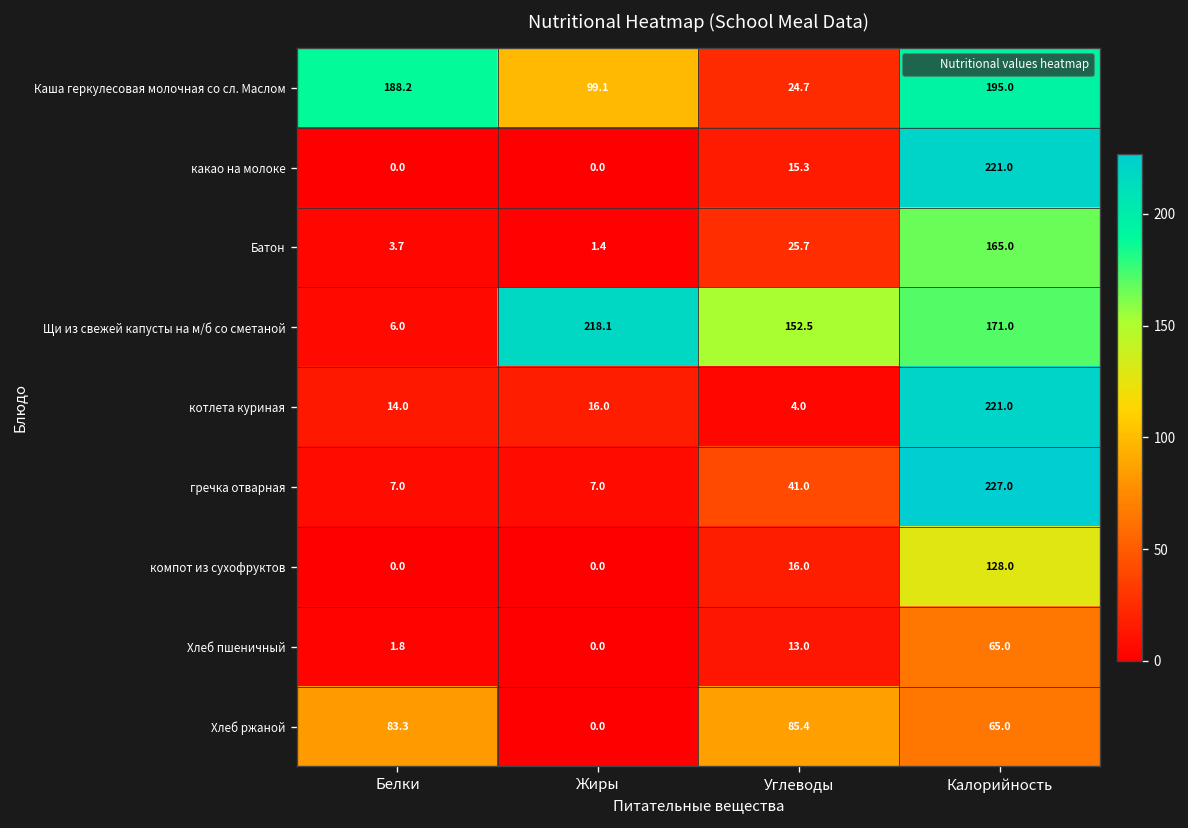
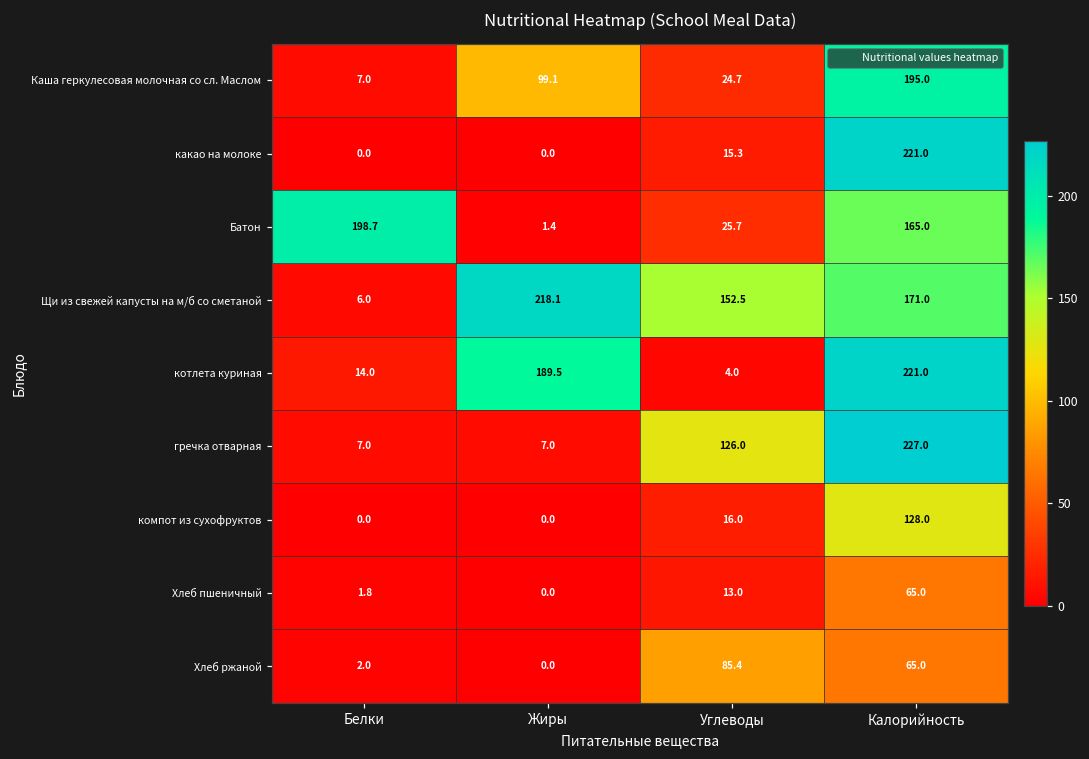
Каша геркулесовая молочная со сл. Маслом, Белки: 188.2 -> 7.0
Батон, Белки: 3.7 -> 198.7
котлета куриная, Жиры: 16.0 -> 189.5
гречка отварная, Углеводы: 41.0 -> 126.0
Хлеб ржаной, Белки: 83.3 -> 2.0
